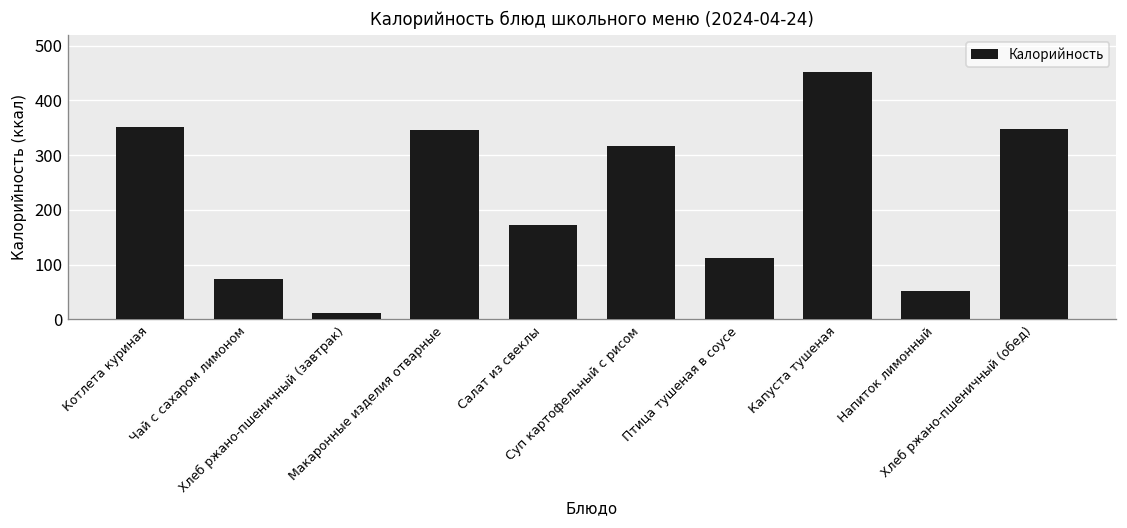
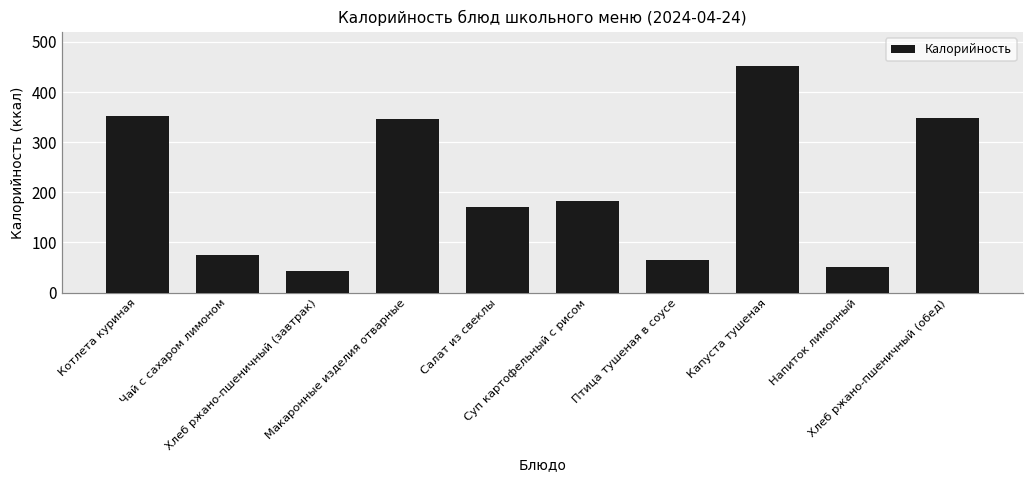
Хлеб ржано-пшеничный (завтрак): 10 -> 40
Суп картофельный с рисом: 320 -> 180
Птица тушеная в соусе: 110 -> 60
